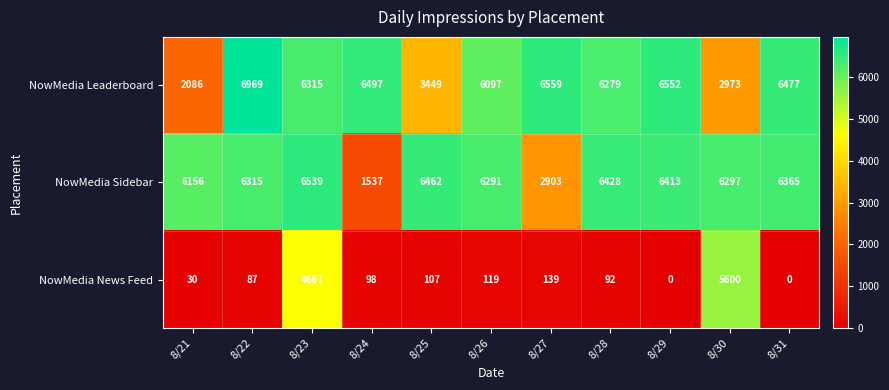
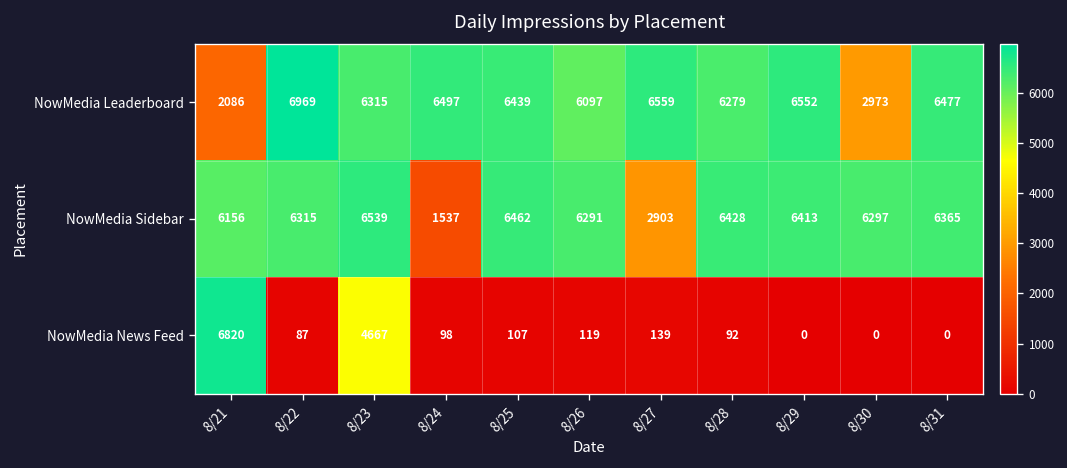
NowMedia Leaderboard, 8/25: 3449 -> 6439
NowMedia News Feed, 8/21: 30 -> 6820
NowMedia News Feed, 8/30: 5600 -> 0
